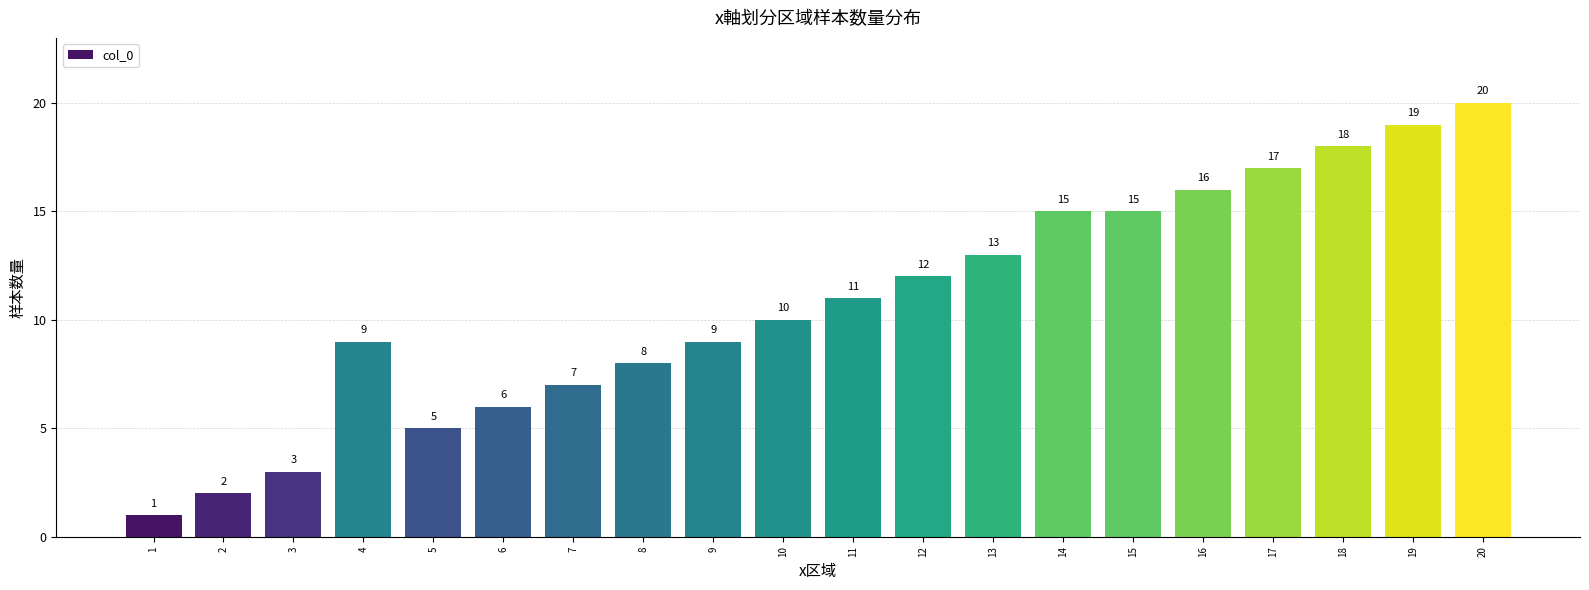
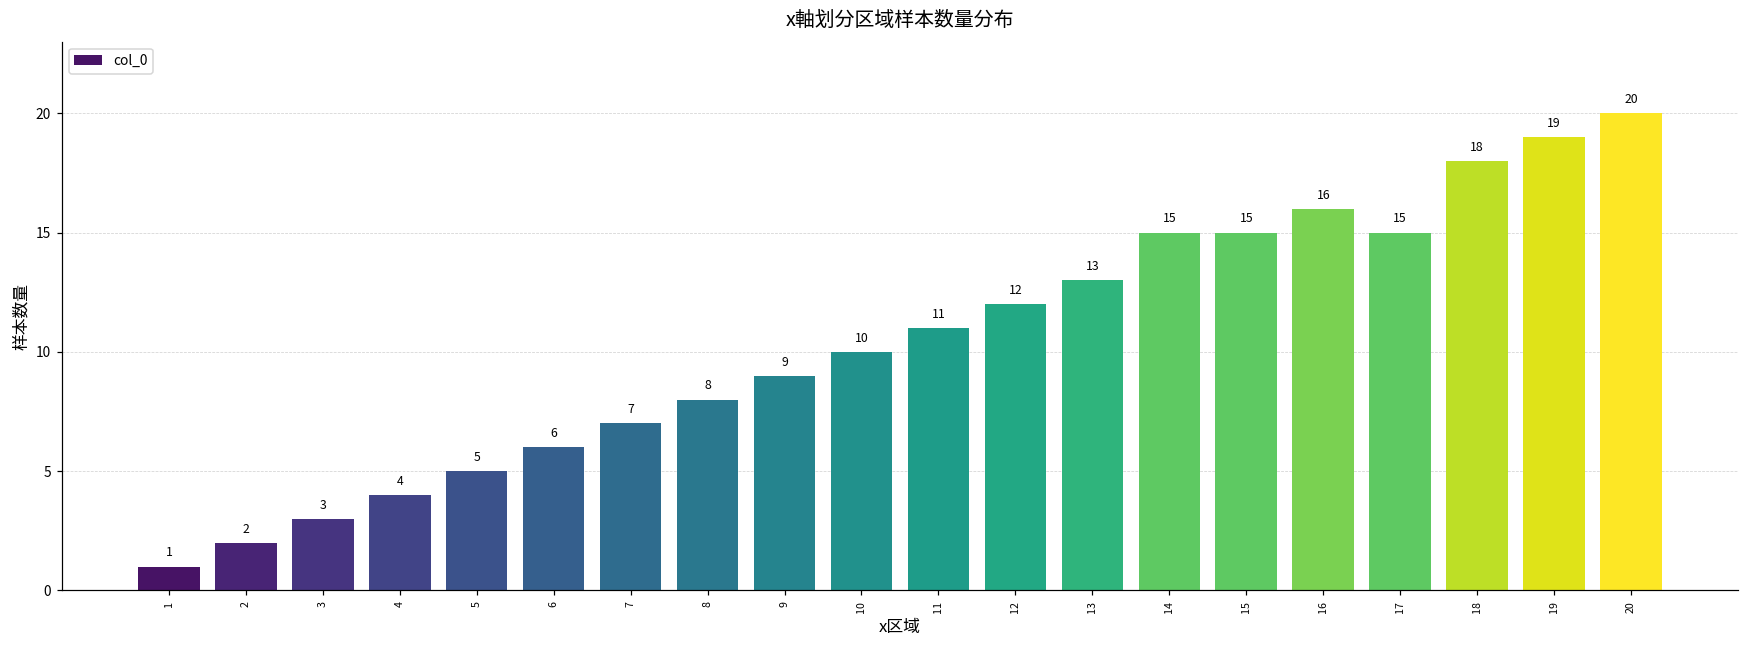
4: 9 -> 4
17: 17 -> 15
